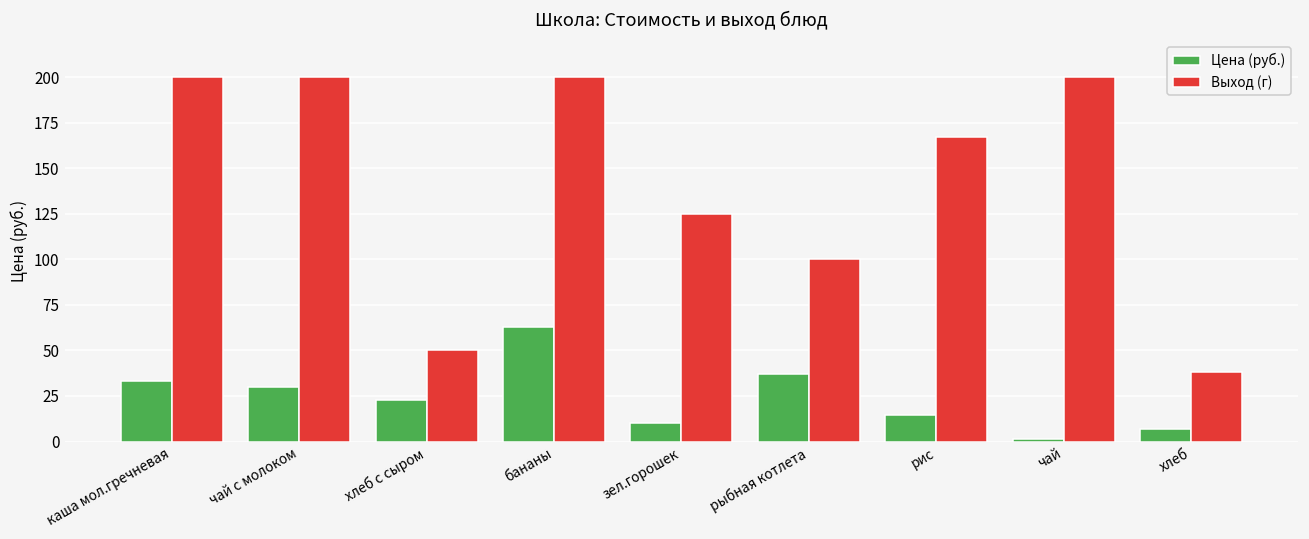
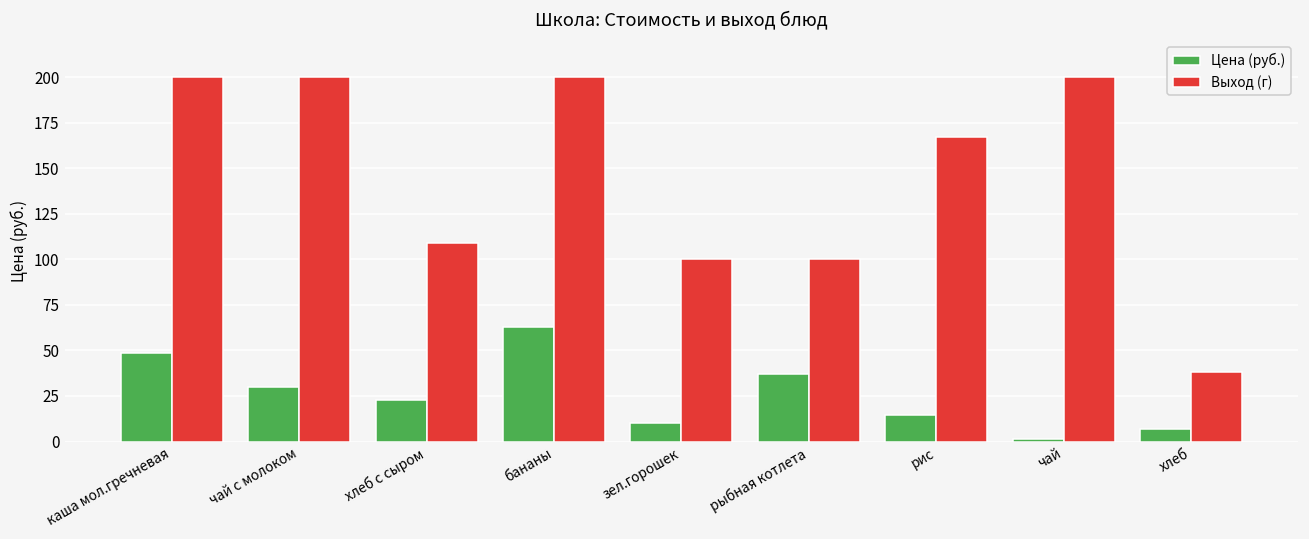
Цена (руб.), каша мол.гречневая: 33 -> 48
Выход (г), хлеб с сыром: 50 -> 109
Выход (г), зел.горошек: 125 -> 100
